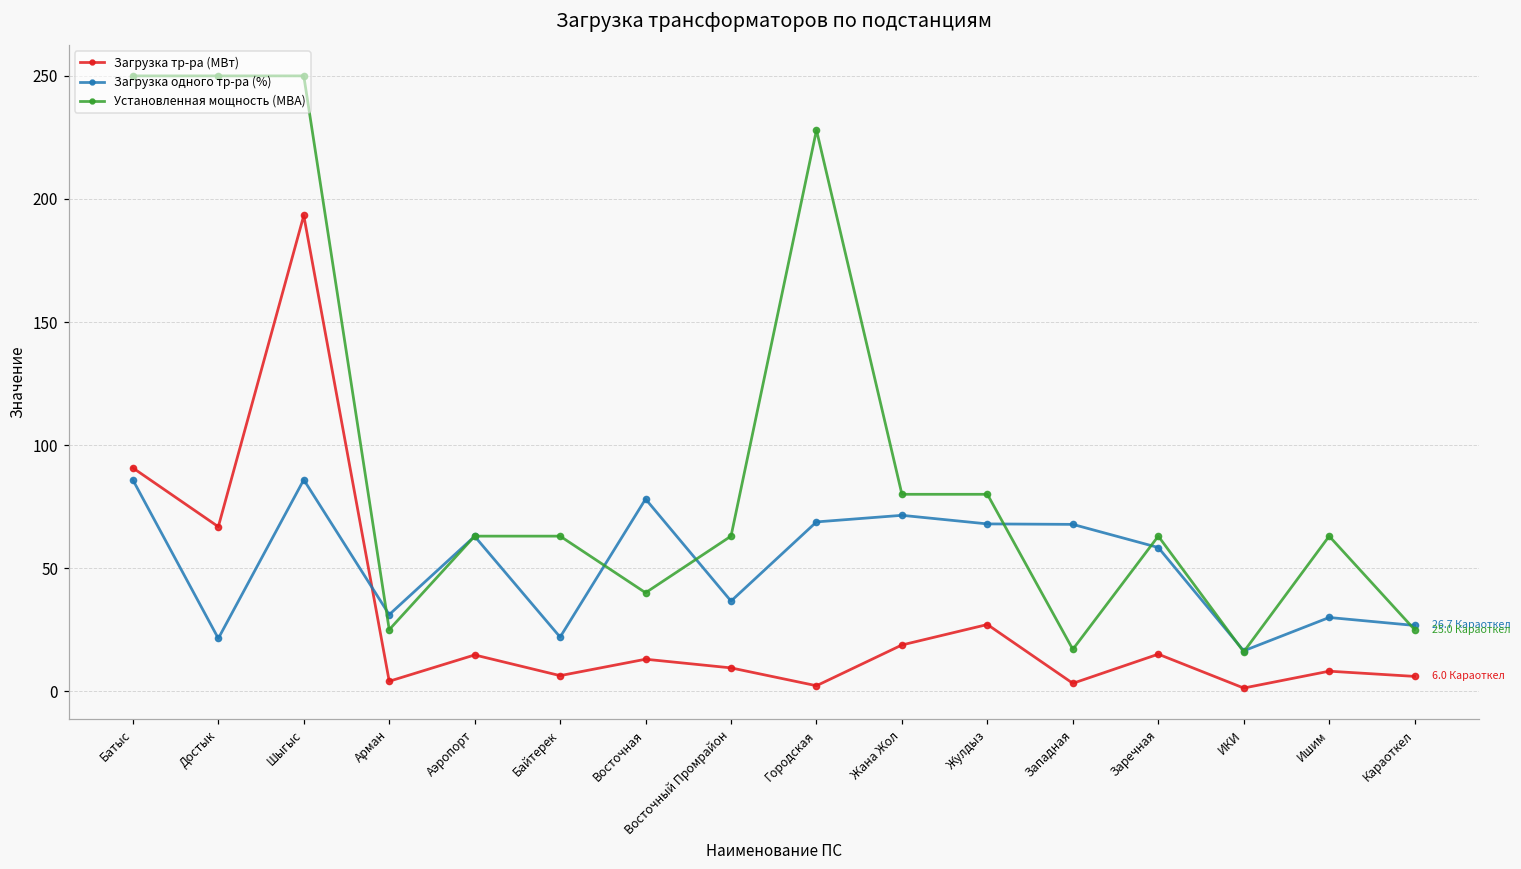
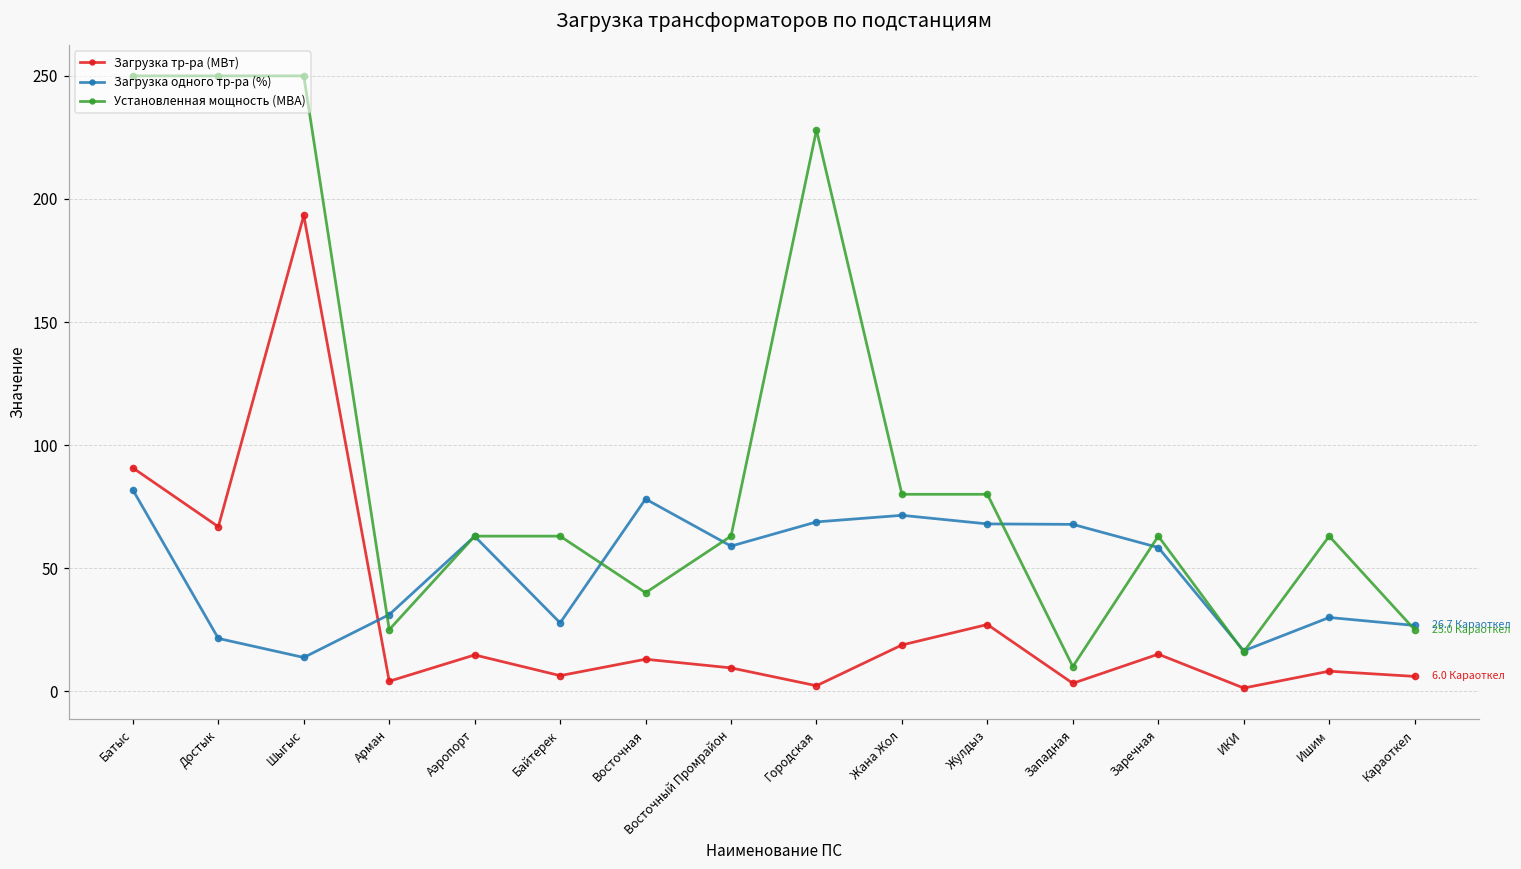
Загрузка одного тр-ра (%), Батыс: 86 -> 82
Загрузка одного тр-ра (%), Шыгыс: 86 -> 14
Загрузка одного тр-ра (%), Байтерек: 22 -> 28
Загрузка одного тр-ра (%), Восточный Промрайон: 37 -> 59
Установленная мощность (МВА), Западная: 17 -> 10
